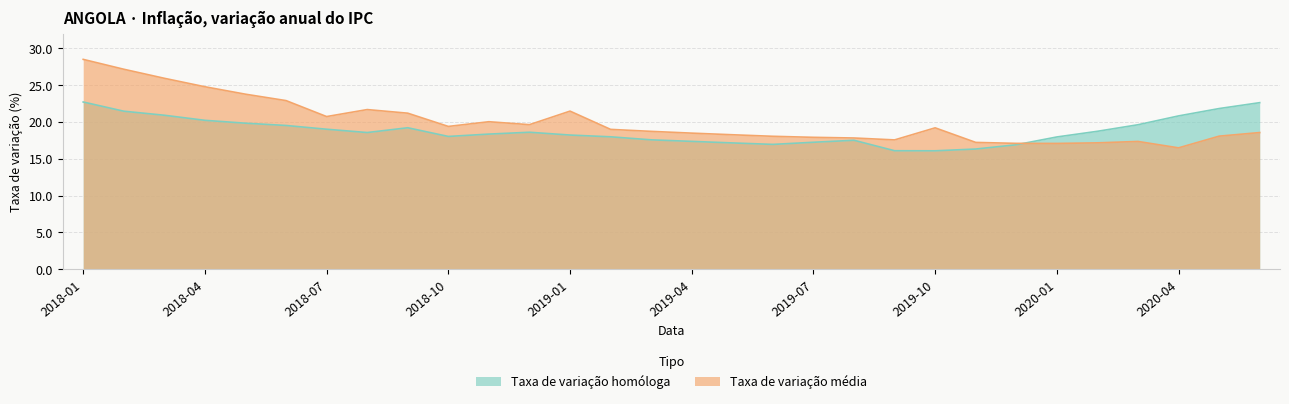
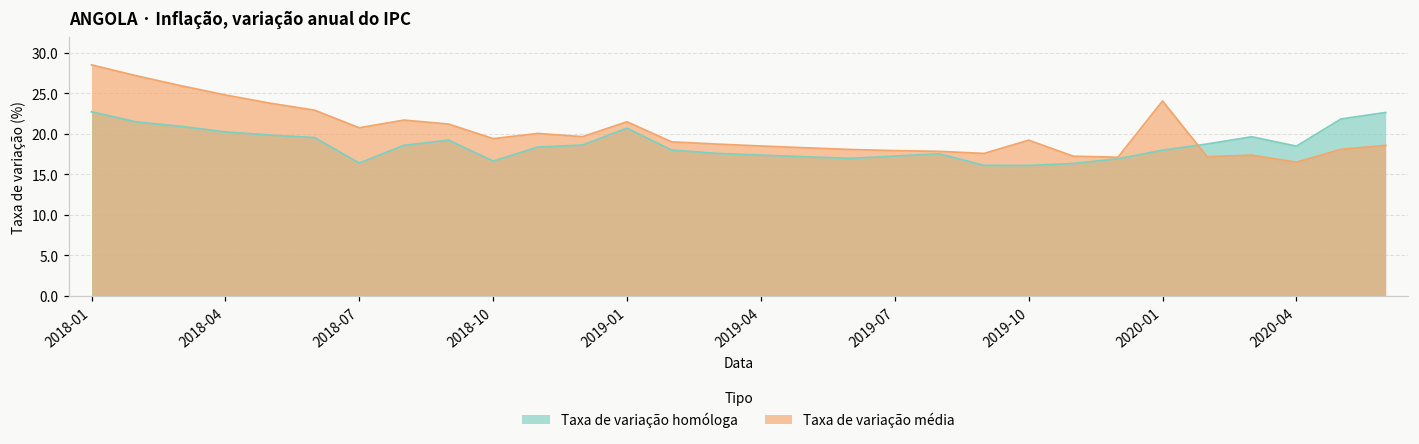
Taxa de variação homóloga, 2018-07: 19 -> 16
Taxa de variação homóloga, 2018-10: 18 -> 17
Taxa de variação homóloga, 2019-01: 18 -> 21
Taxa de variação média, 2020-01: 17 -> 24
Taxa de variação homóloga, 2020-04: 21 -> 18
